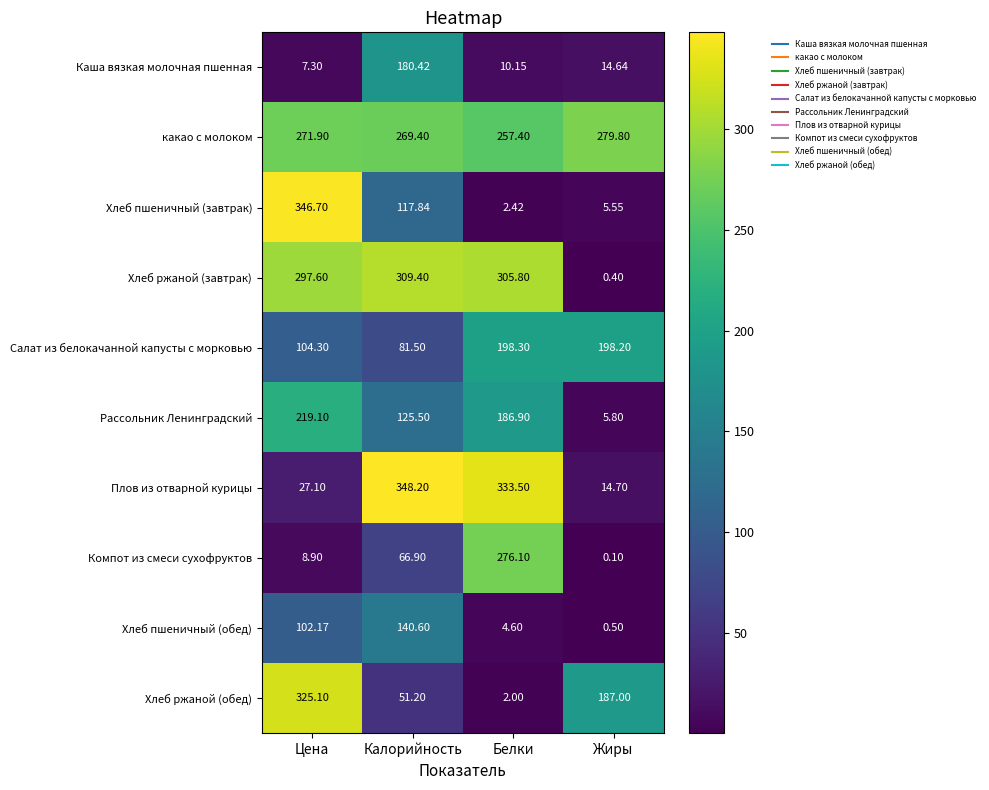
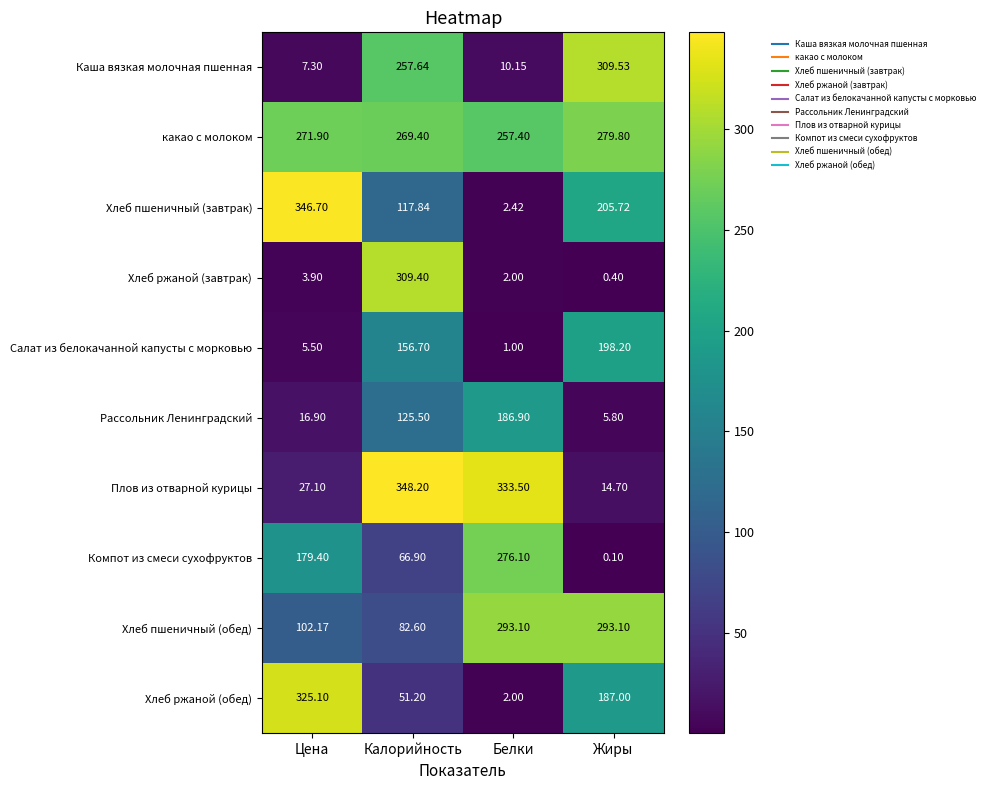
Каша вязкая молочная пшенная, Калорийность: 180.42 -> 257.64
Каша вязкая молочная пшенная, Жиры: 14.64 -> 309.53
Хлеб пшеничный (завтрак), Жиры: 5.55 -> 205.72
Хлеб ржаной (завтрак), Цена: 297.60 -> 3.90
Хлеб ржаной (завтрак), Белки: 305.80 -> 2.00
Салат из белокачанной капусты с морковью, Цена: 104.30 -> 5.50
Салат из белокачанной капусты с морковью, Калорийность: 81.50 -> 156.70
Салат из белокачанной капусты с морковью, Белки: 198.30 -> 1.00
Рассольник Ленинградский, Цена: 219.10 -> 16.90
Компот из смеси сухофруктов, Цена: 8.90 -> 179.40
Хлеб пшеничный (обед), Калорийность: 140.60 -> 82.60
Хлеб пшеничный (обед), Белки: 4.60 -> 293.10
Хлеб пшеничный (обед), Жиры: 0.50 -> 293.10
